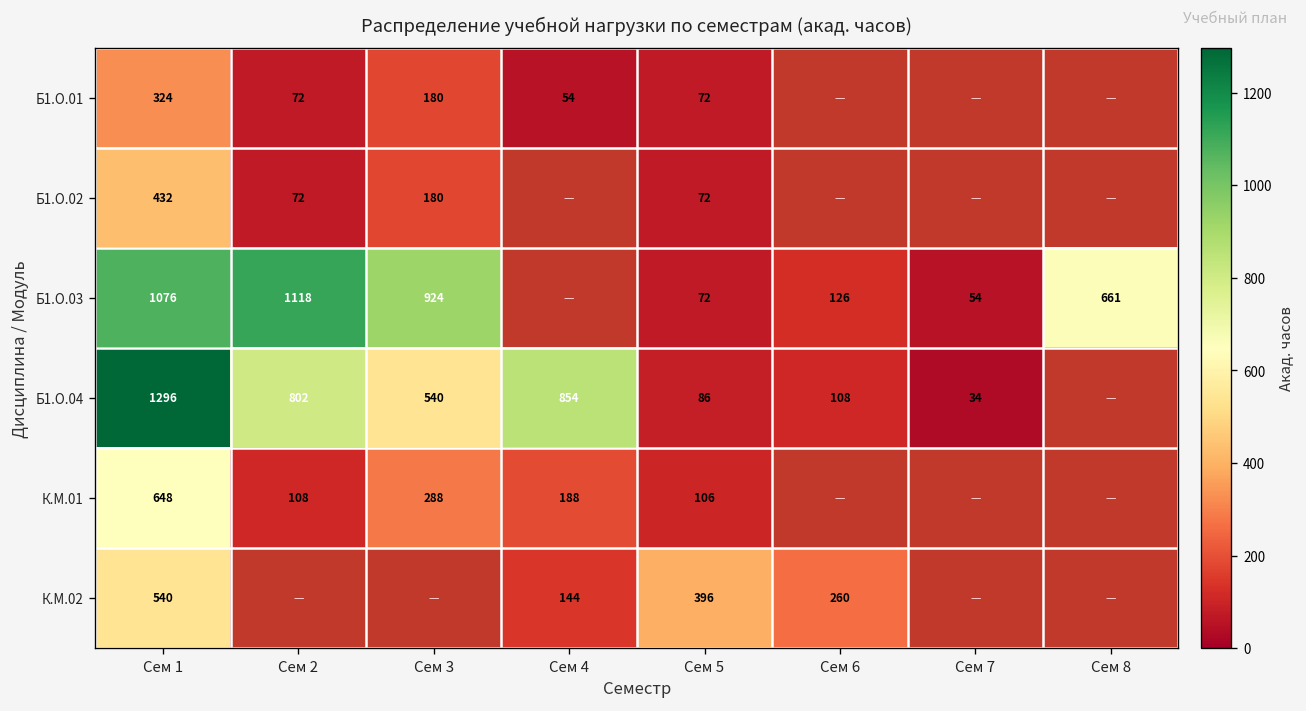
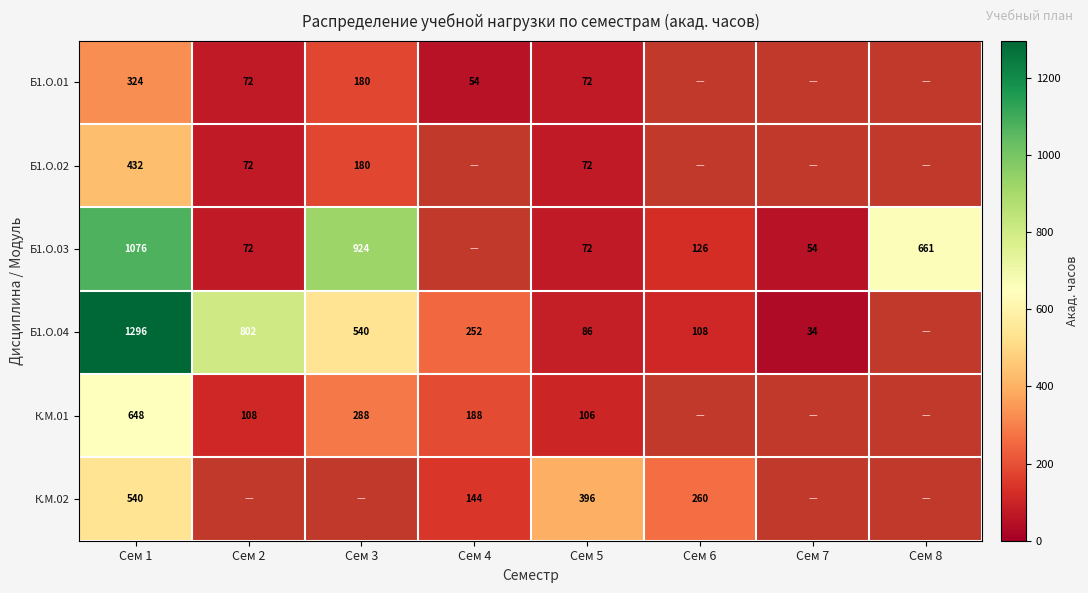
Б1.О.03, Сем 2: 1118 -> 72
Б1.О.04, Сем 4: 854 -> 252
